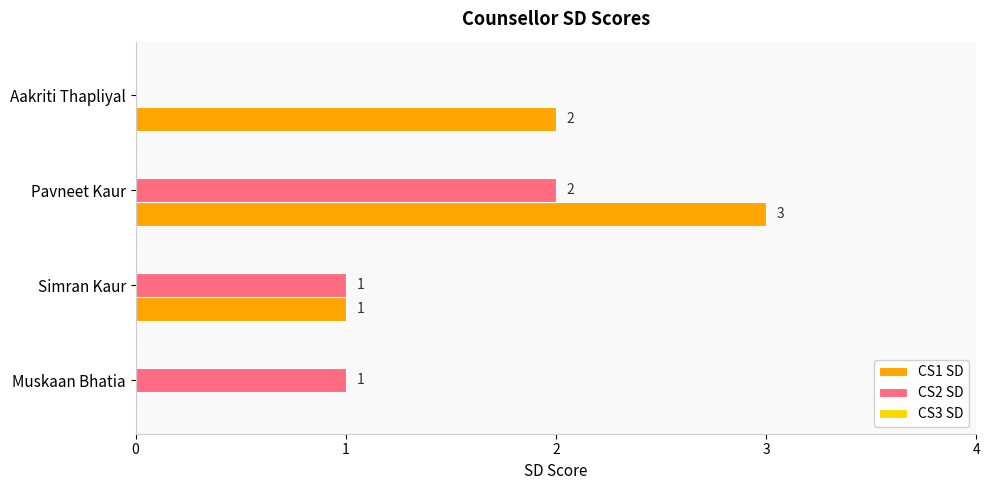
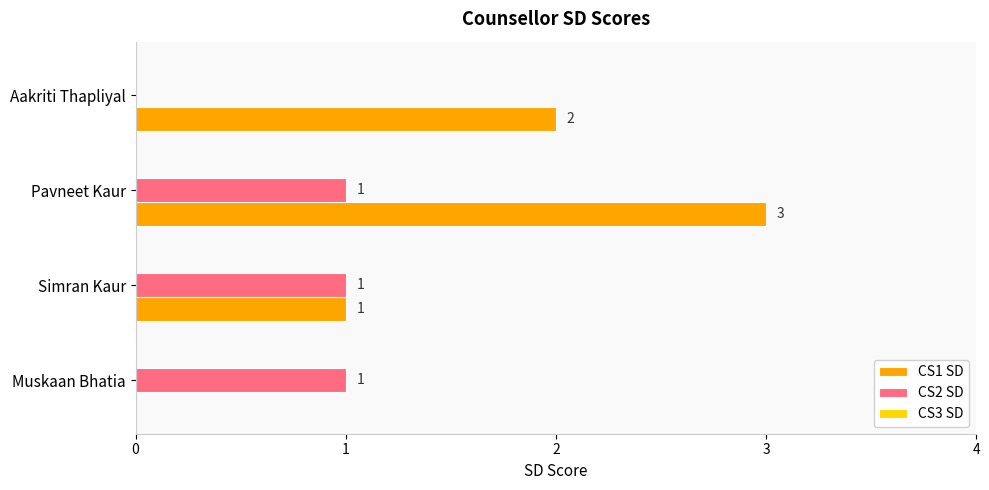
CS2 SD, Pavneet Kaur: 2 -> 1
